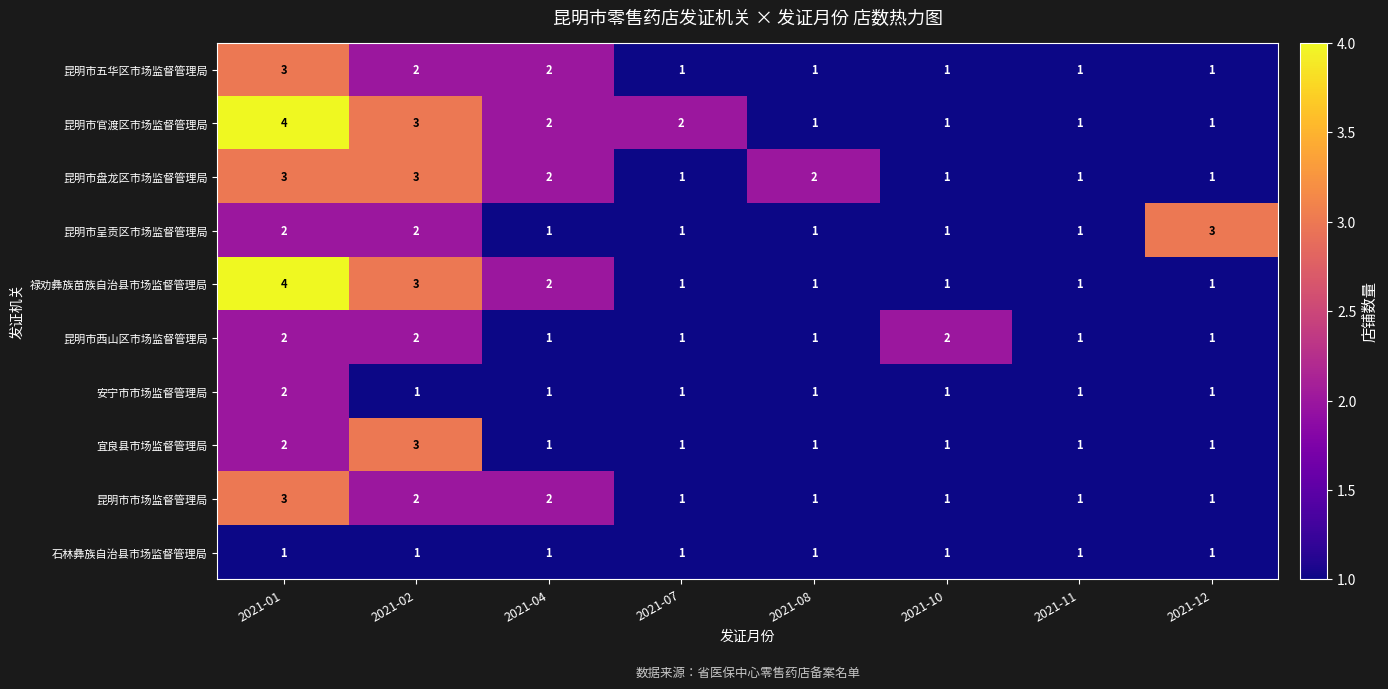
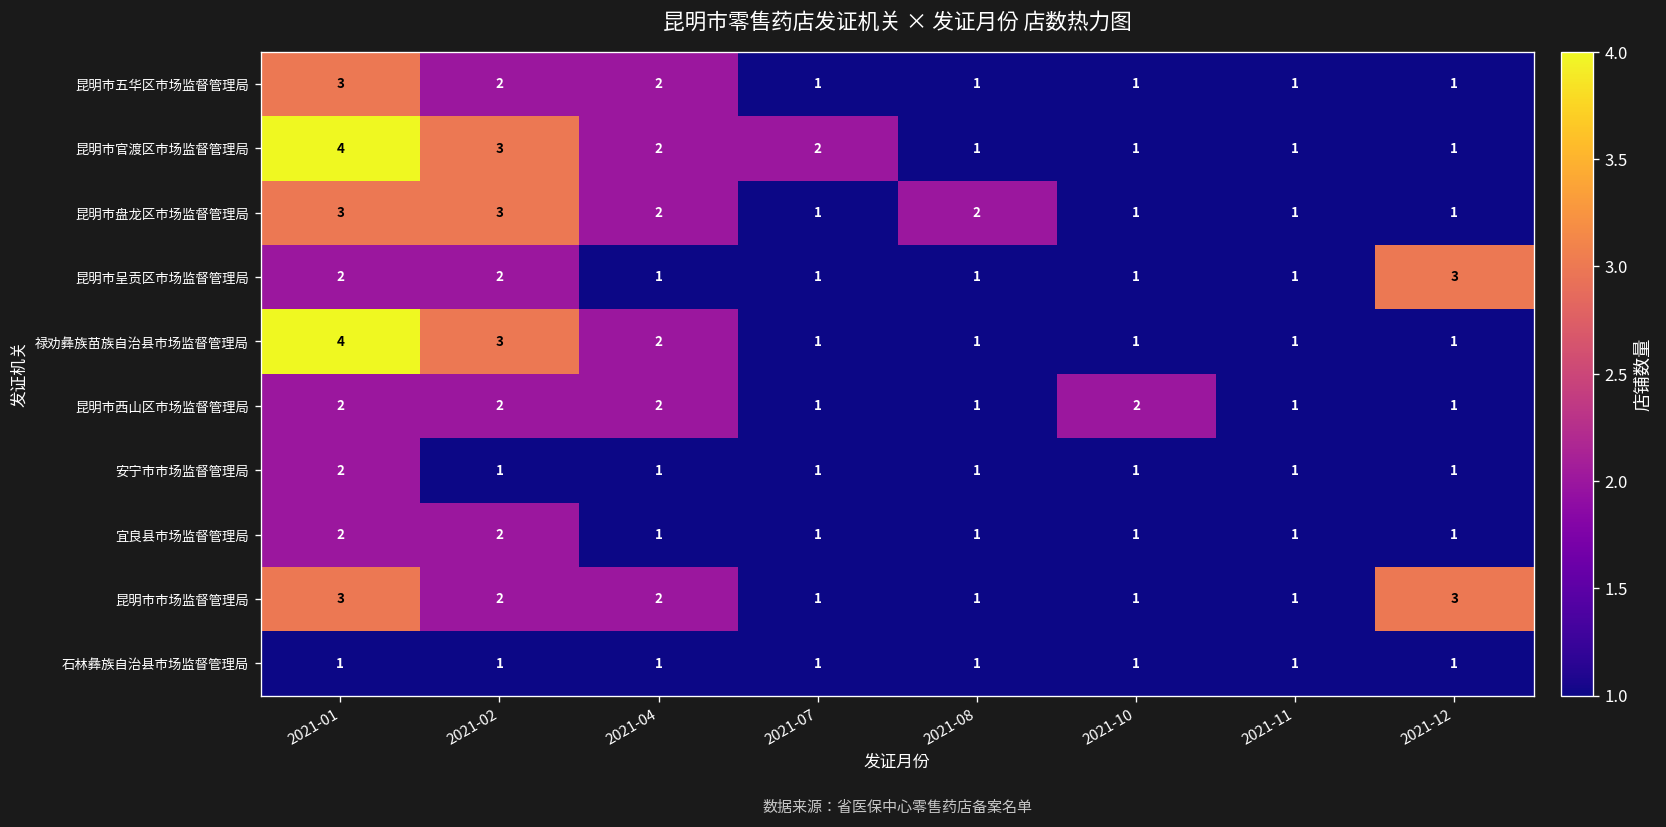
昆明市西山区市场监督管理局, 2021-04: 1 -> 2
宜良县市场监督管理局, 2021-02: 3 -> 2
昆明市市场监督管理局, 2021-12: 1 -> 3
